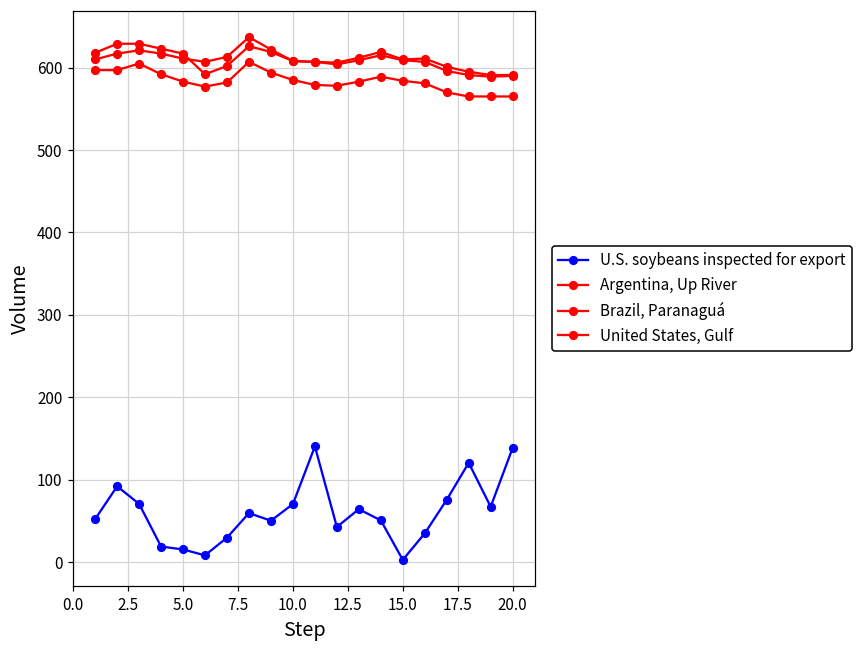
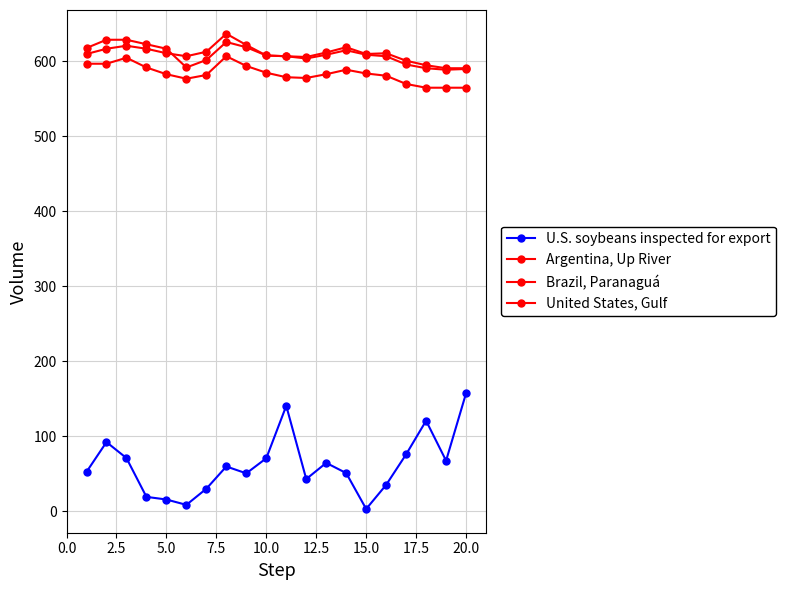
U.S. soybeans inspected for export, 20.0: 140 -> 160
